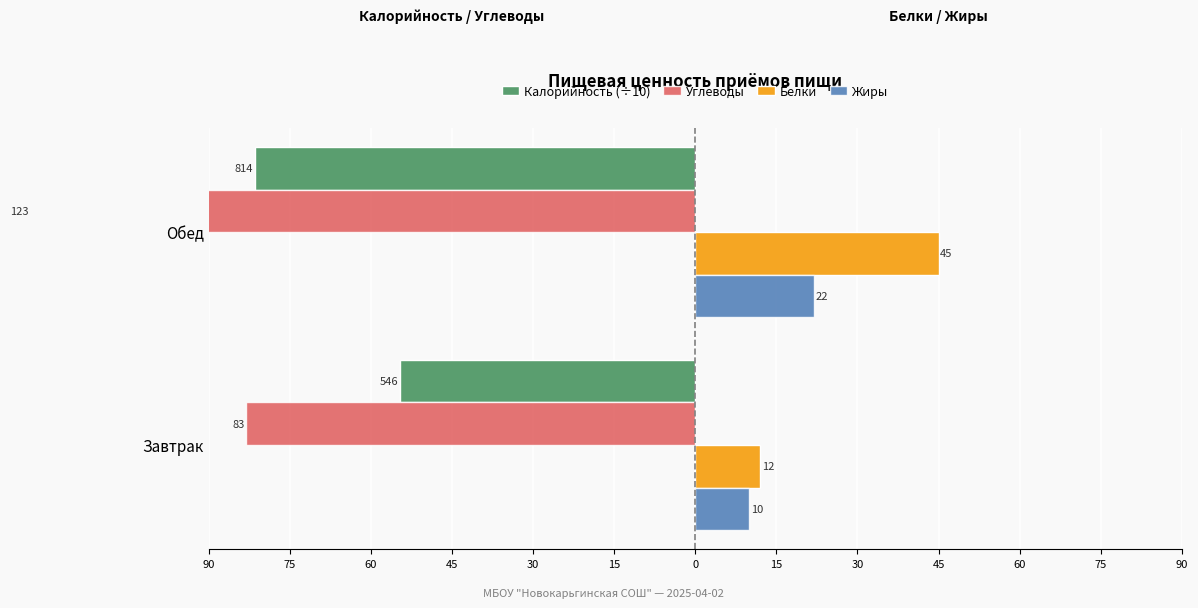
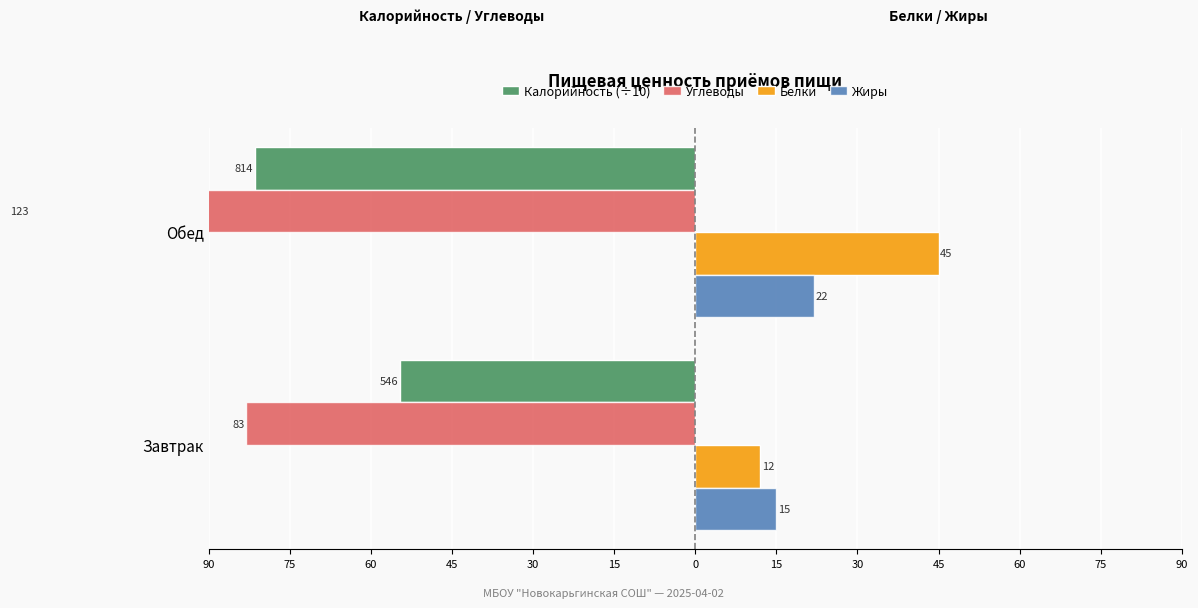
Жиры, Завтрак: 10 -> 15
